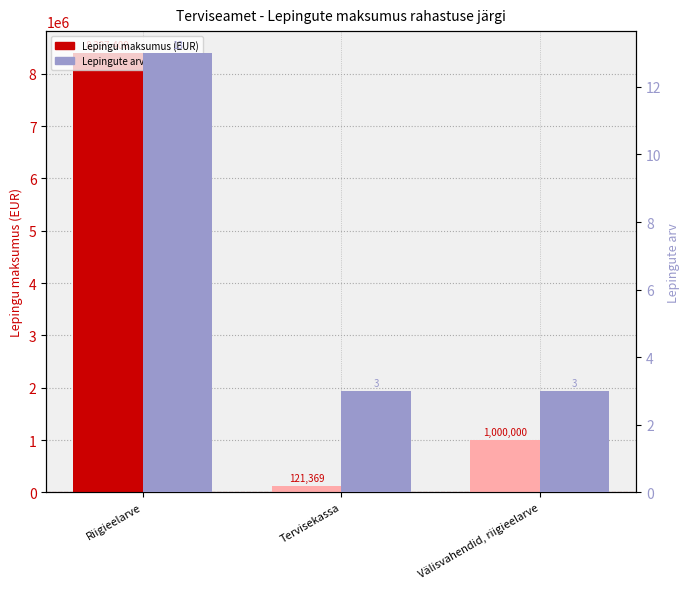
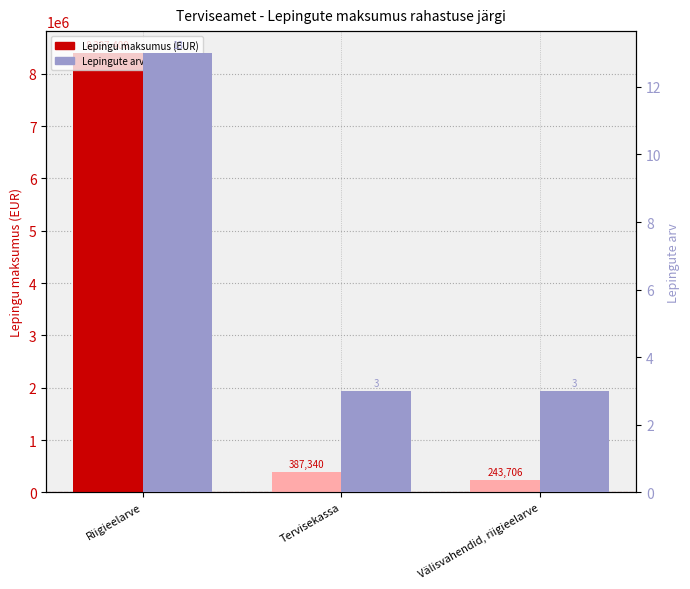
Lepingu maksumus (EUR), Tervisekassa: 121,369 -> 387,340
Lepingu maksumus (EUR), Välisvahendid, riigieelarve: 1,000,000 -> 243,706
